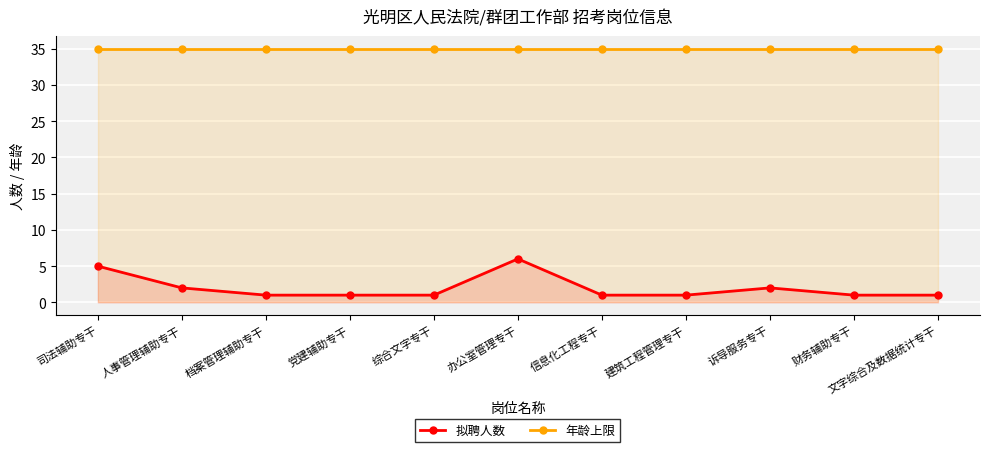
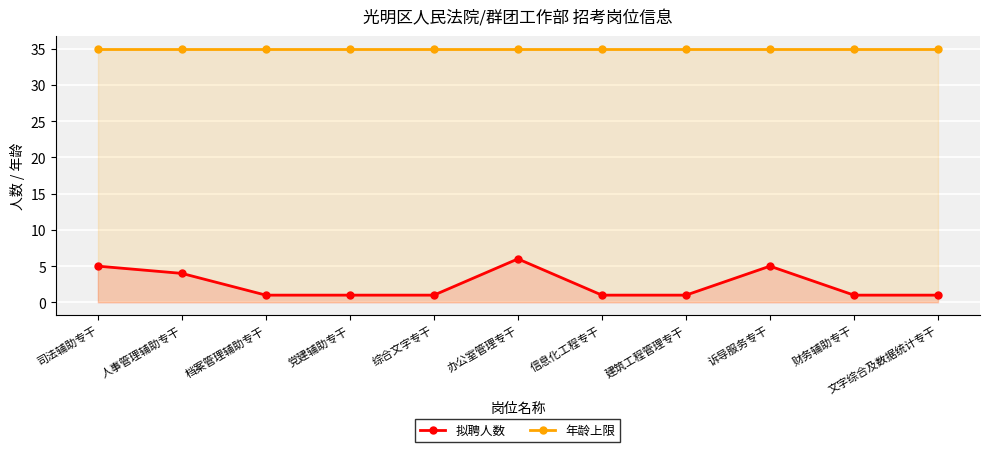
拟聘人数, 人事管理辅助专干: 2 -> 4
拟聘人数, 诉导服务专干: 2 -> 5
